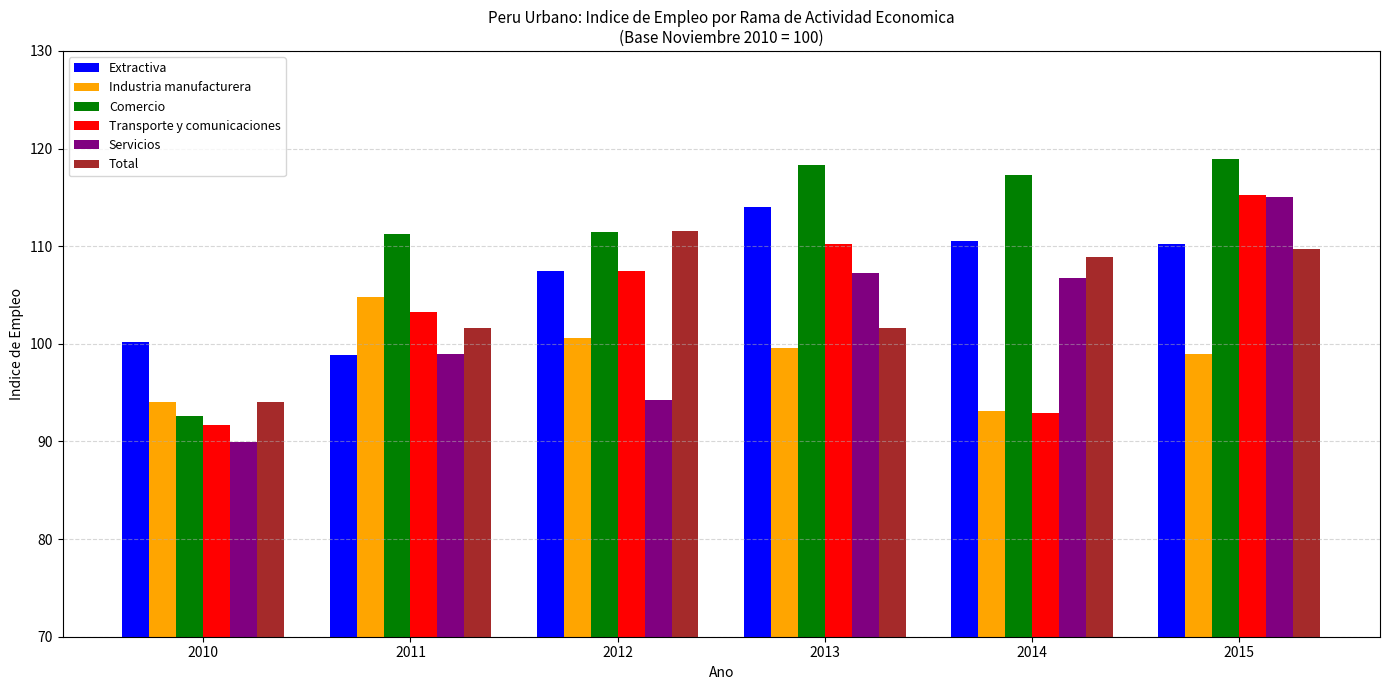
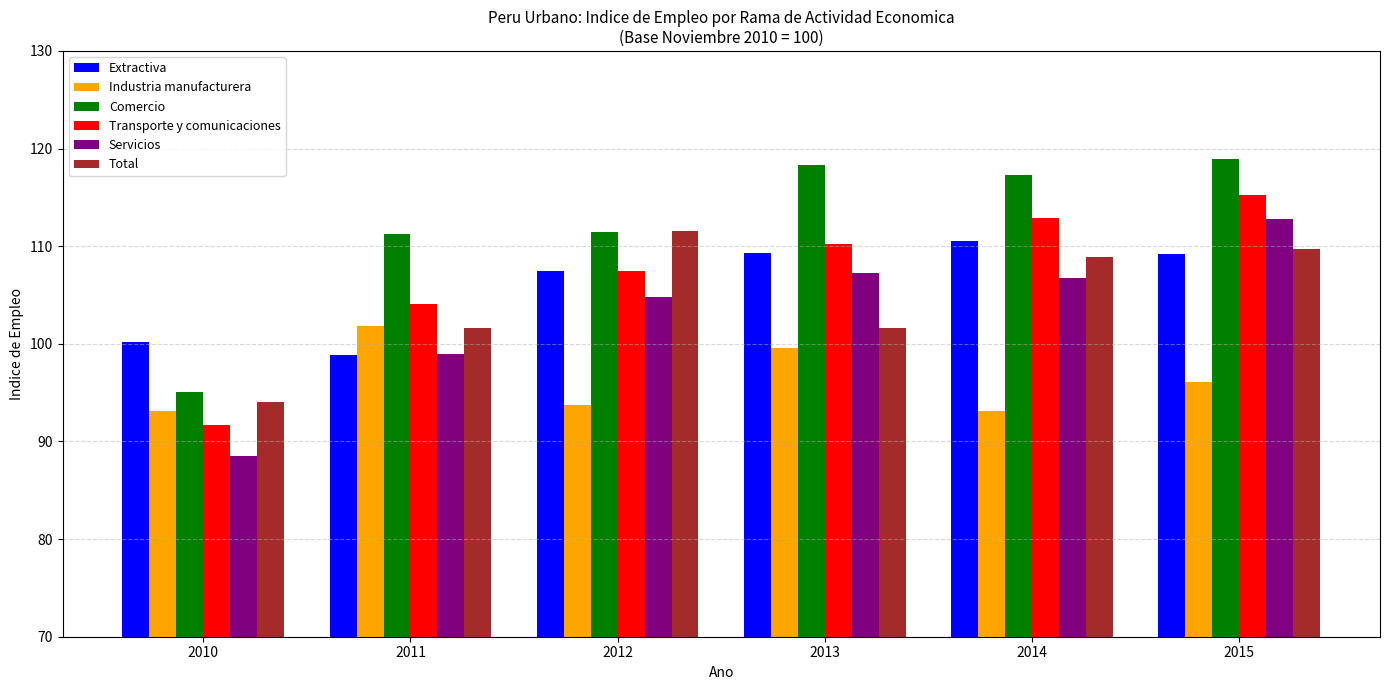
Industria manufacturera, 2010: 94 -> 93
Comercio, 2010: 93 -> 95
Servicios, 2010: 90 -> 88
Industria manufacturera, 2011: 105 -> 102
Transporte y comunicaciones, 2011: 103 -> 104
Industria manufacturera, 2012: 101 -> 94
Servicios, 2012: 94 -> 105
Extractiva, 2013: 114 -> 109
Transporte y comunicaciones, 2014: 93 -> 113
Extractiva, 2015: 110 -> 109
Industria manufacturera, 2015: 99 -> 96
Servicios, 2015: 115 -> 113
